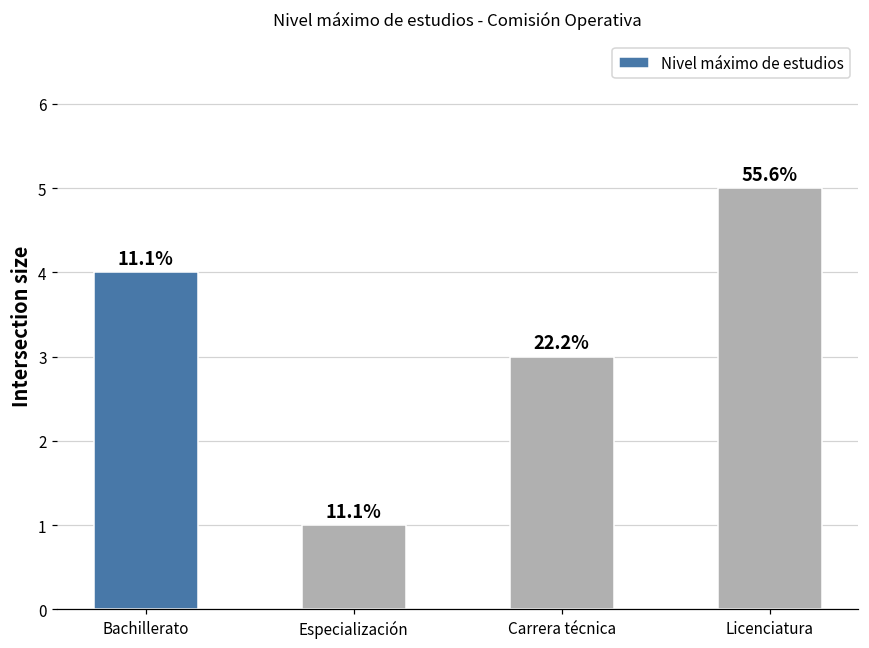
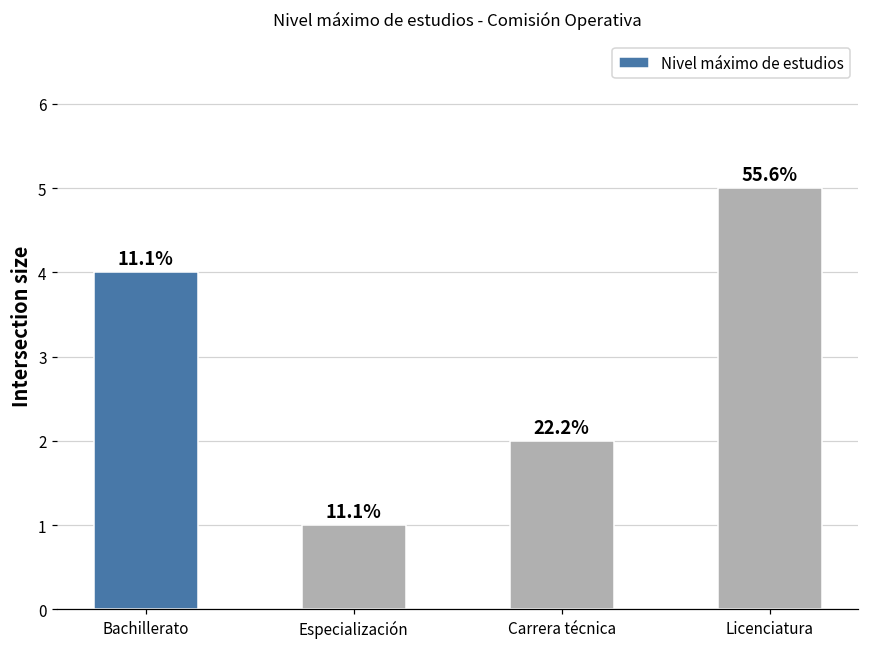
Carrera técnica: 3 -> 2
